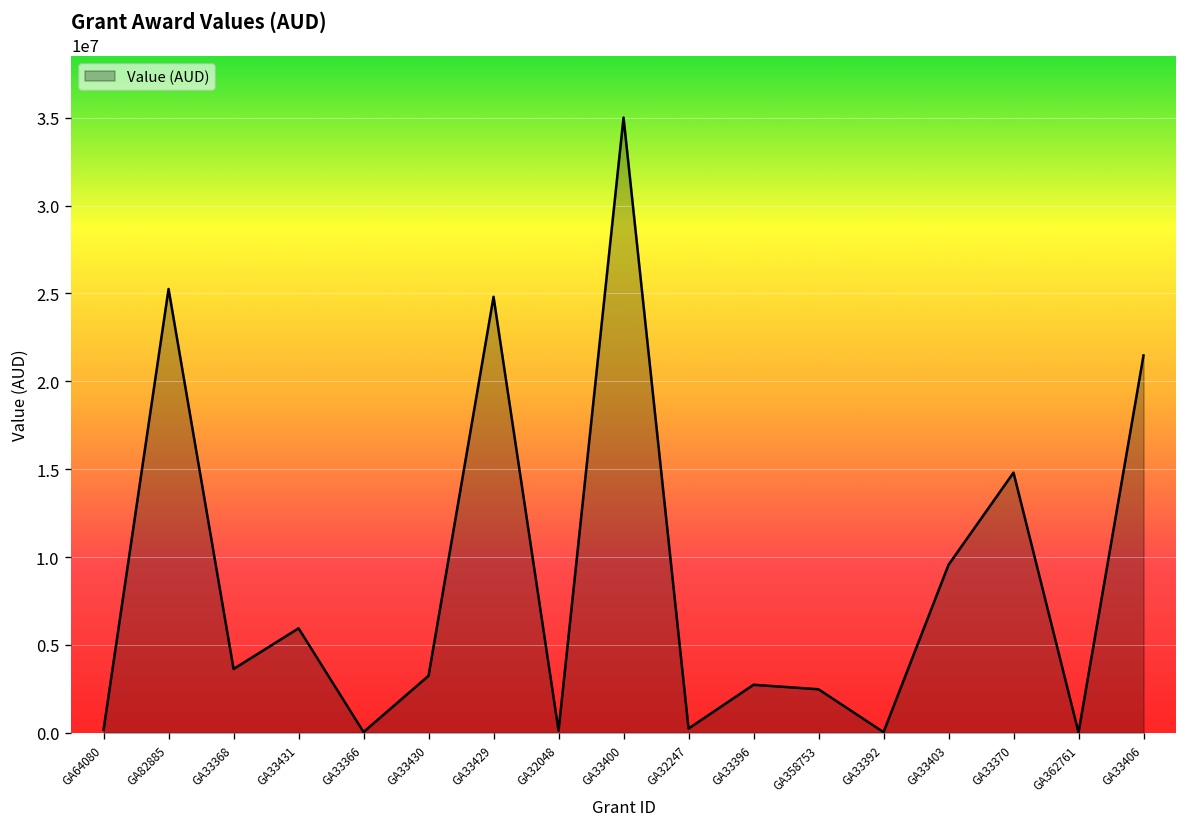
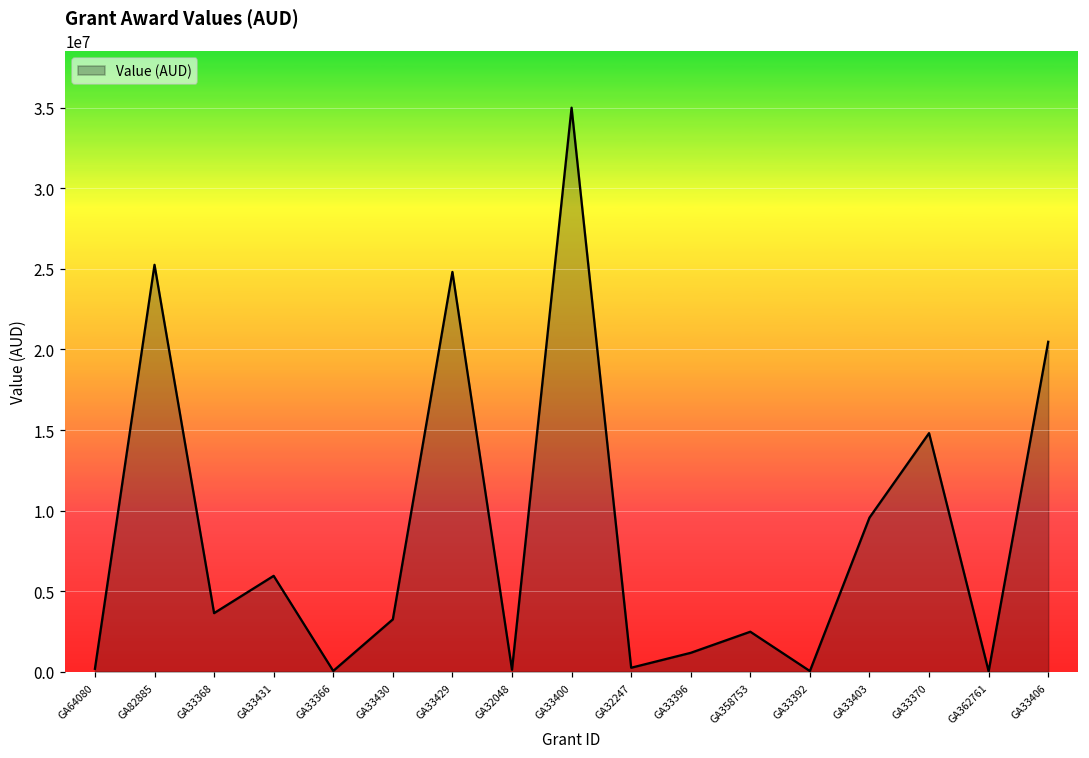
GA33396: 2700000 -> 1200000
GA33406: 21500000 -> 20500000
